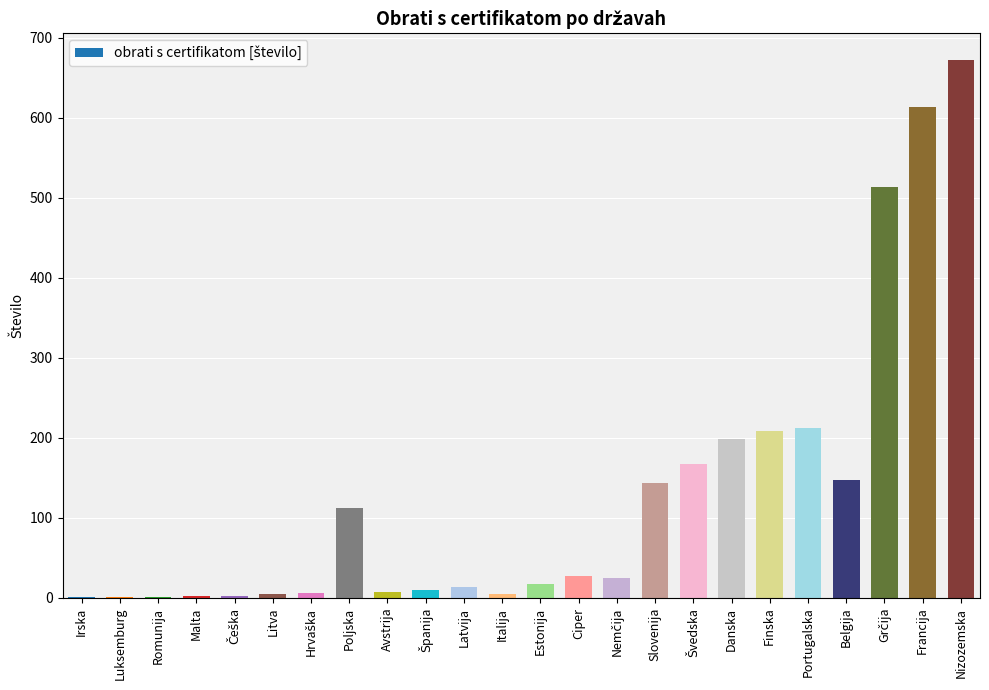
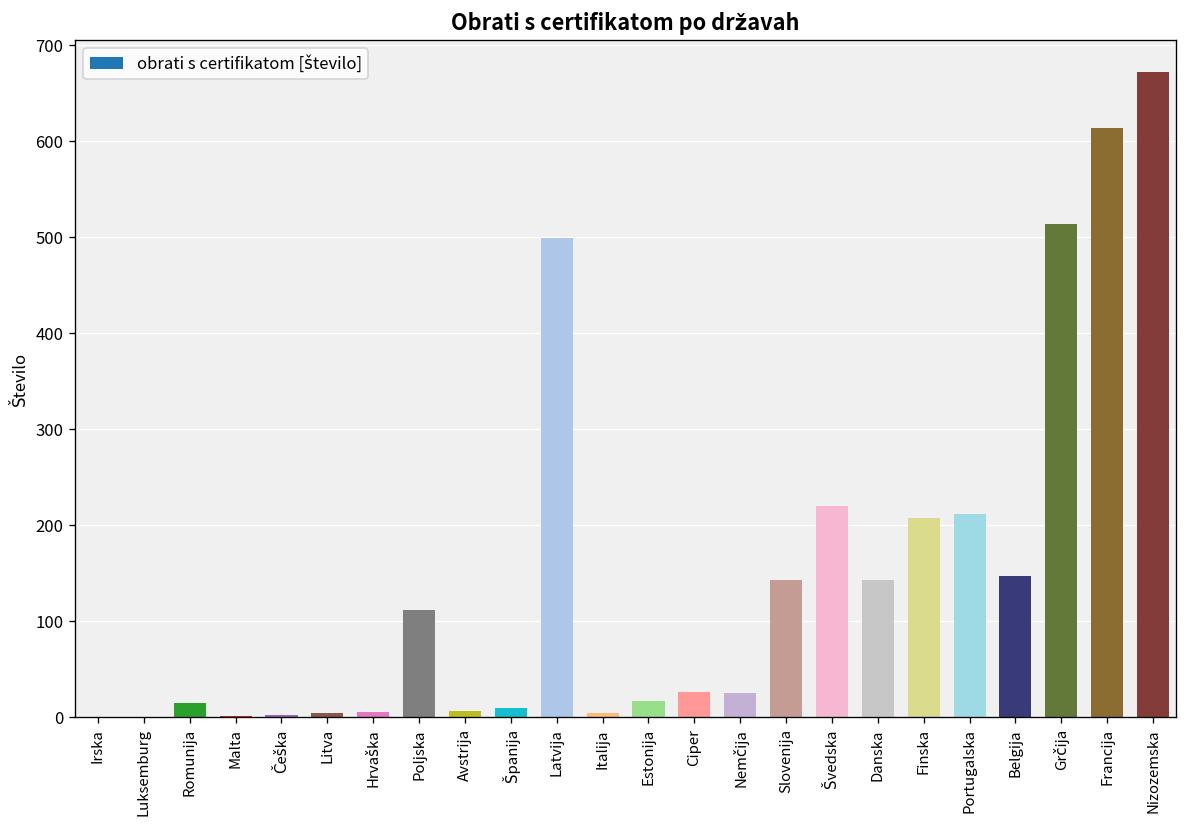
Romunija: 0 -> 20
Latvija: 10 -> 500
Švedska: 170 -> 220
Danska: 200 -> 140
